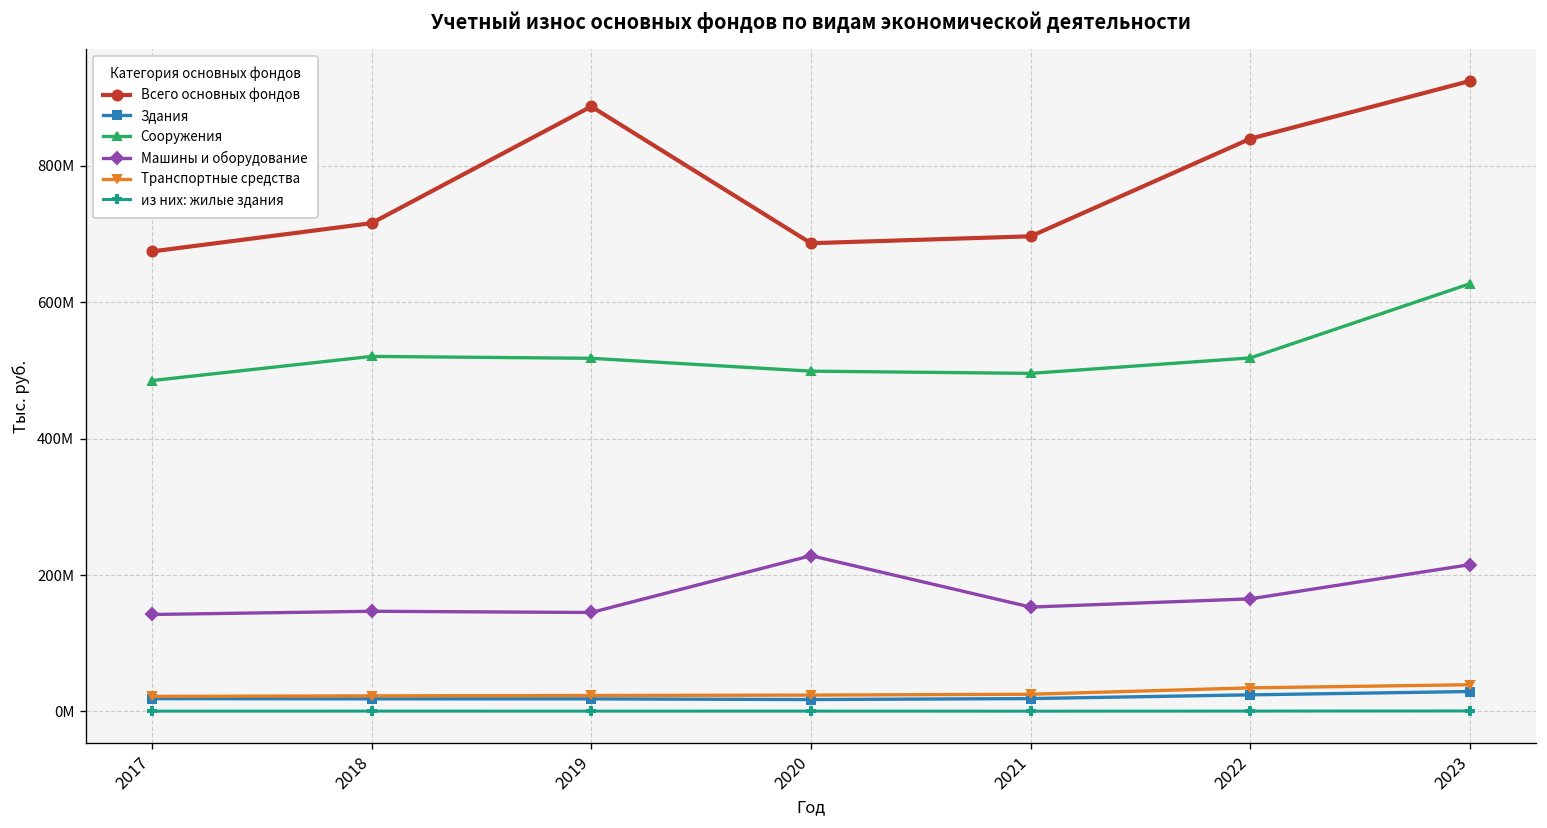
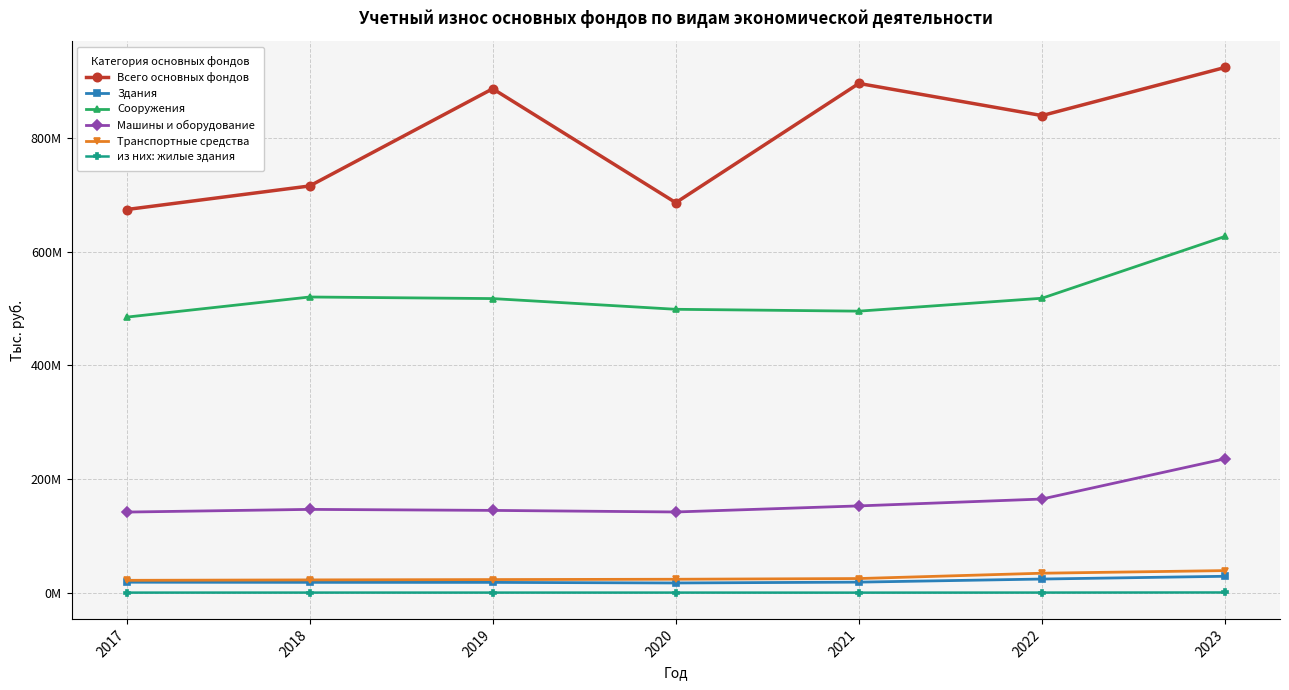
Машины и оборудование, 2020: 230000000 -> 140000000
Всего основных фондов, 2021: 700000000 -> 900000000
Машины и оборудование, 2023: 220000000 -> 240000000
